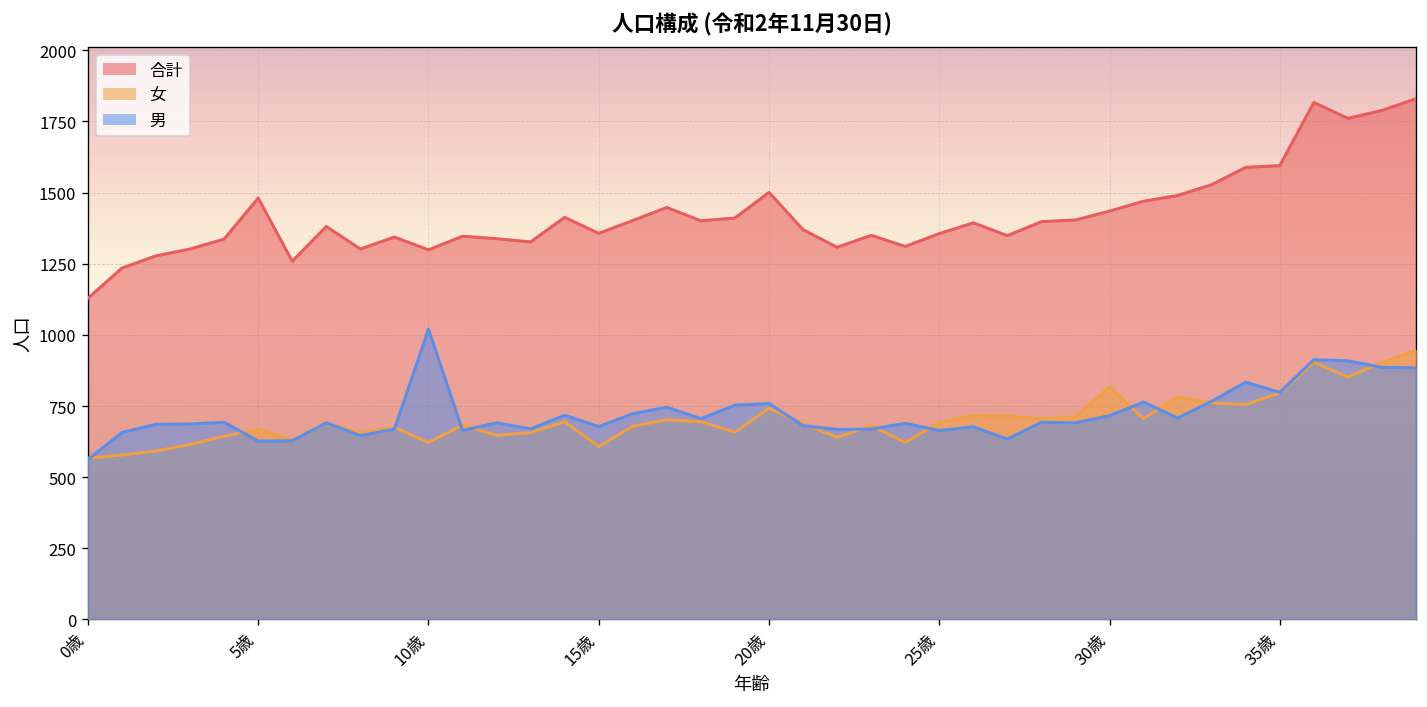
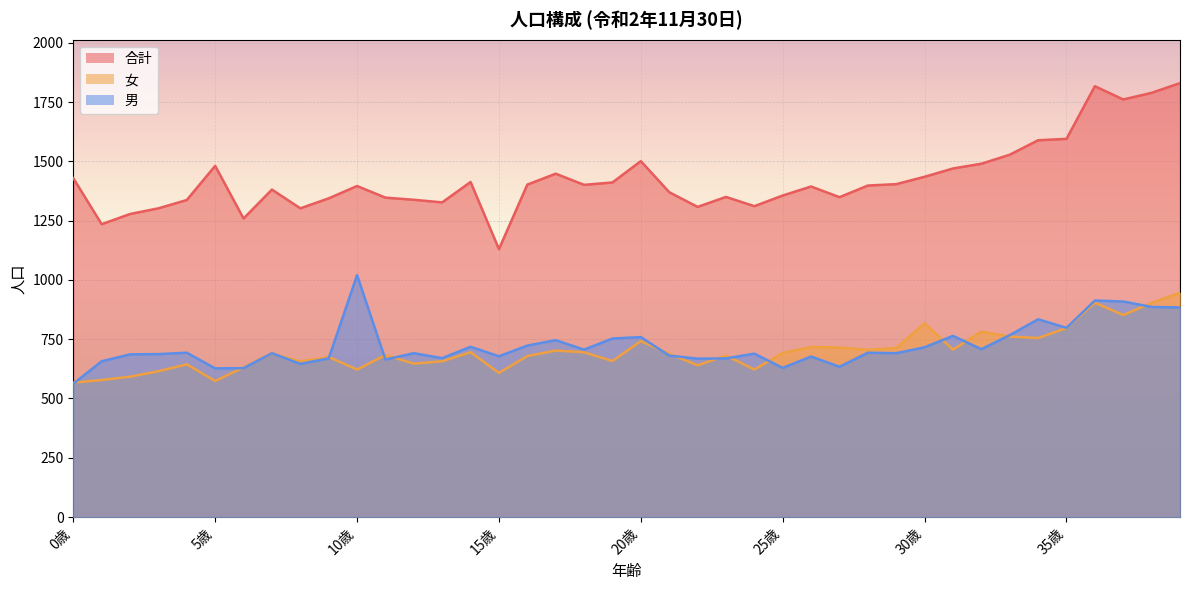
合計, 0歳: 1130 -> 1430
女, 5歳: 670 -> 570
合計, 10歳: 1300 -> 1400
合計, 15歳: 1360 -> 1130
男, 25歳: 660 -> 630
